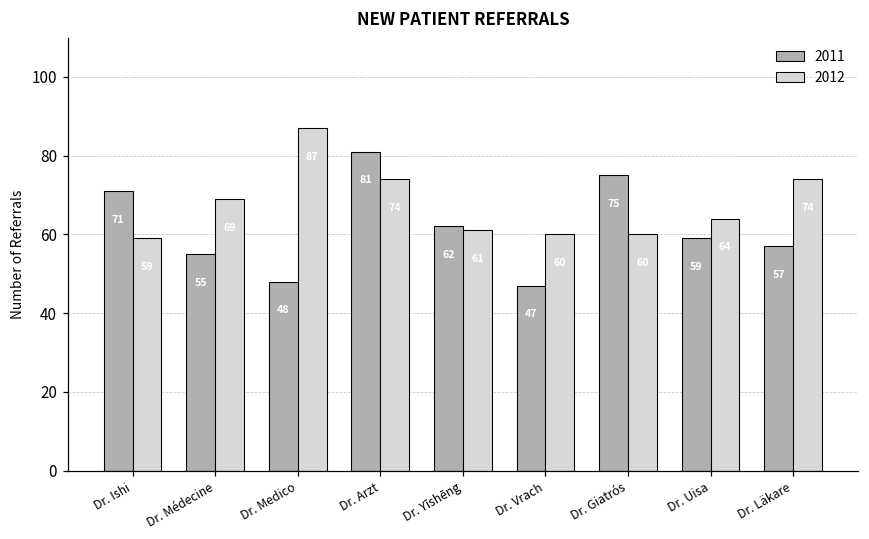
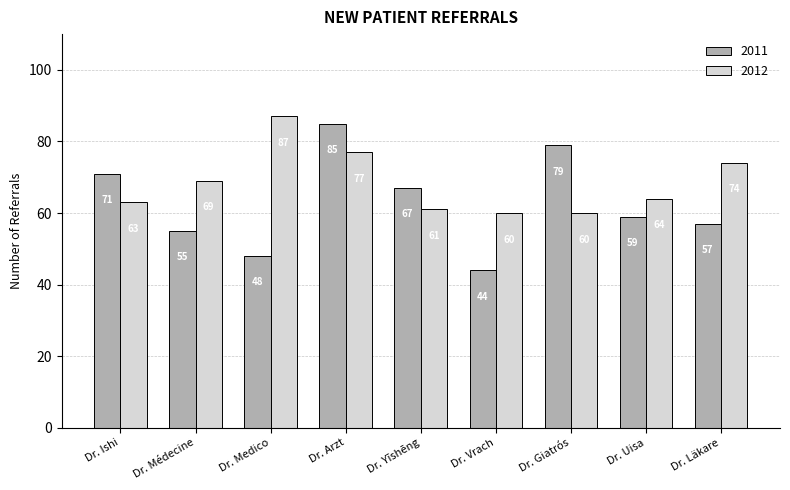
2012, Dr. Ishi: 59 -> 63
2011, Dr. Arzt: 81 -> 85
2012, Dr. Arzt: 74 -> 77
2011, Dr. Yīshēng: 62 -> 67
2011, Dr. Vrach: 47 -> 44
2011, Dr. Giatrós: 75 -> 79
